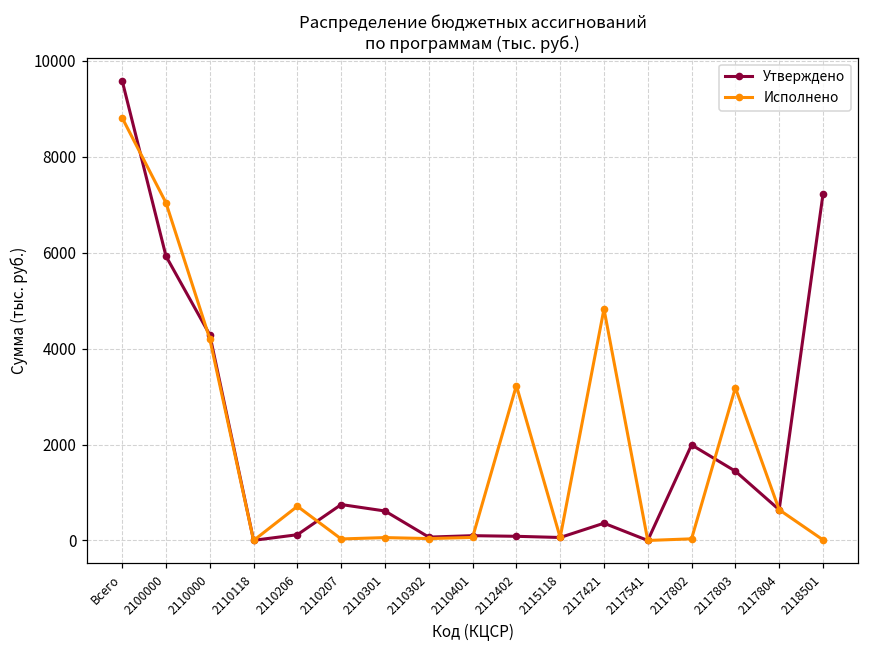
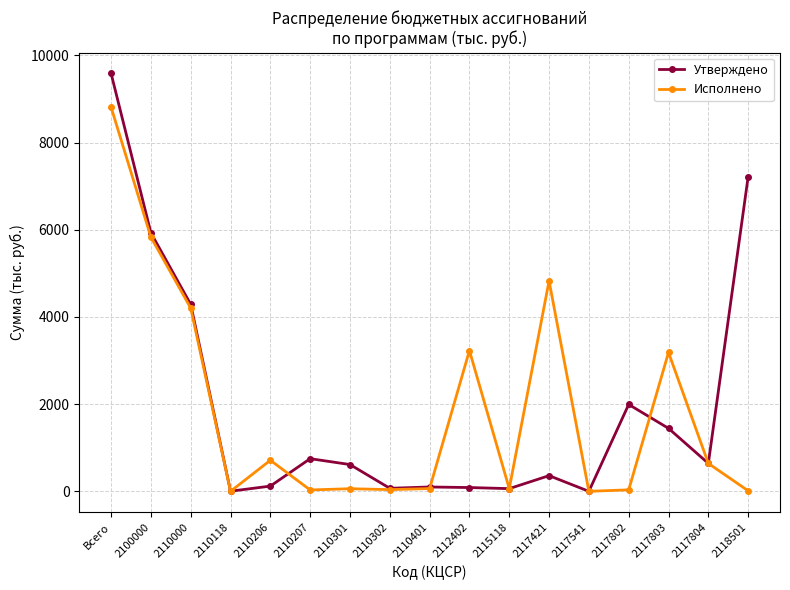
Исполнено, 2100000: 7000 -> 5800
